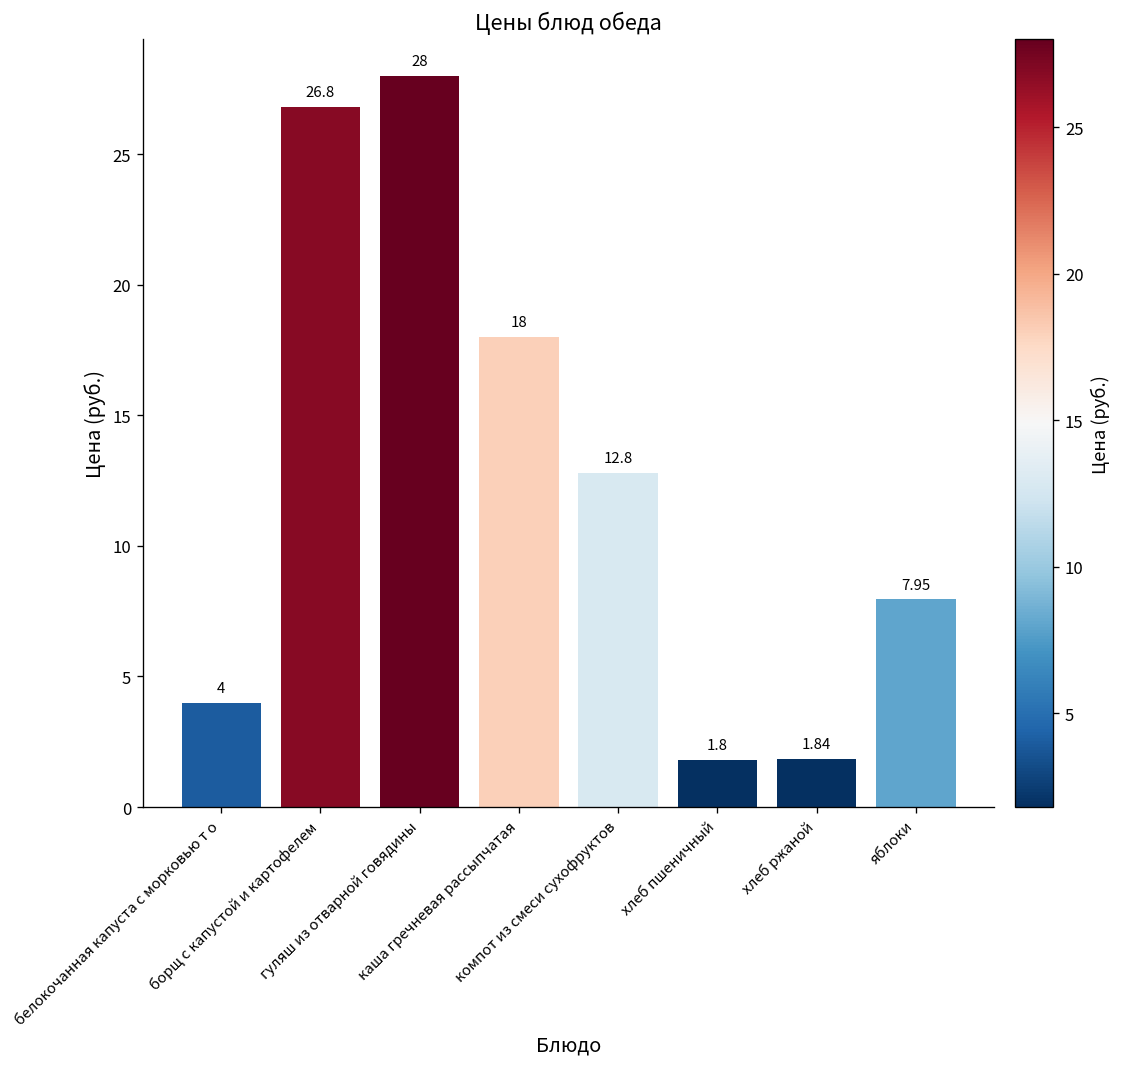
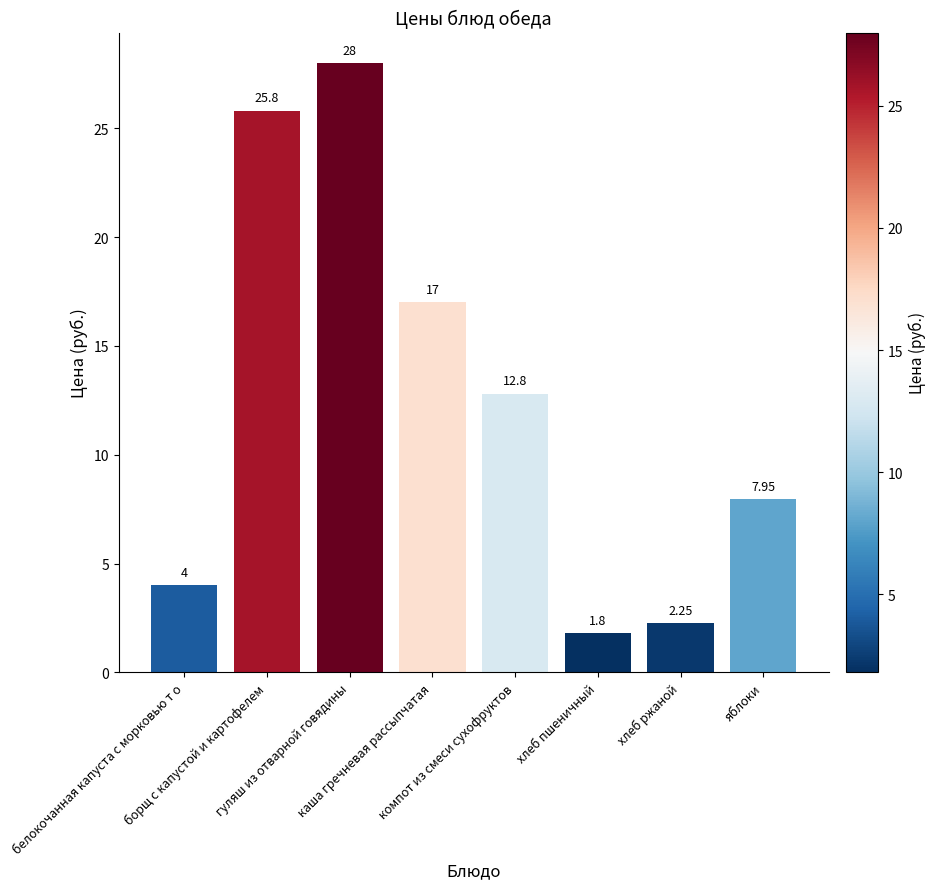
борщ с капустой и картофелем: 26.8 -> 25.8
каша гречневая рассыпчатая: 18 -> 17
хлеб ржаной: 1.84 -> 2.25
